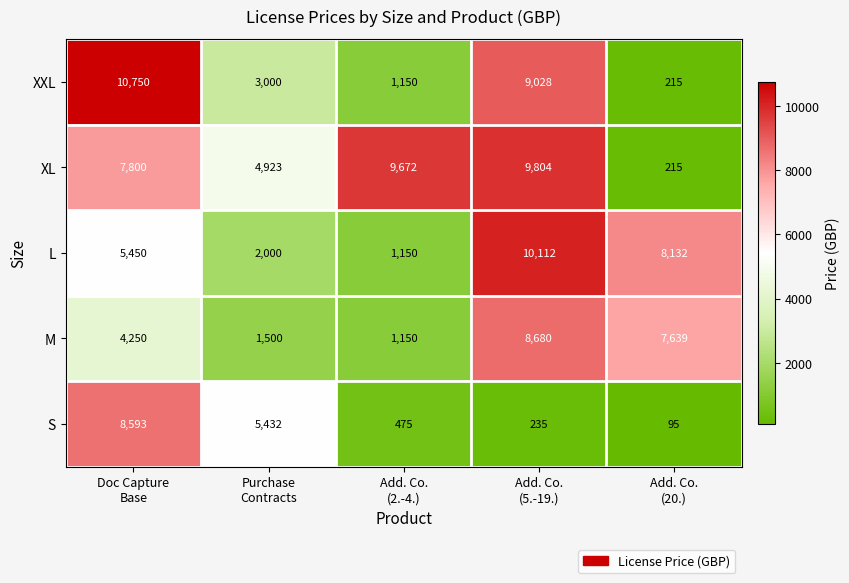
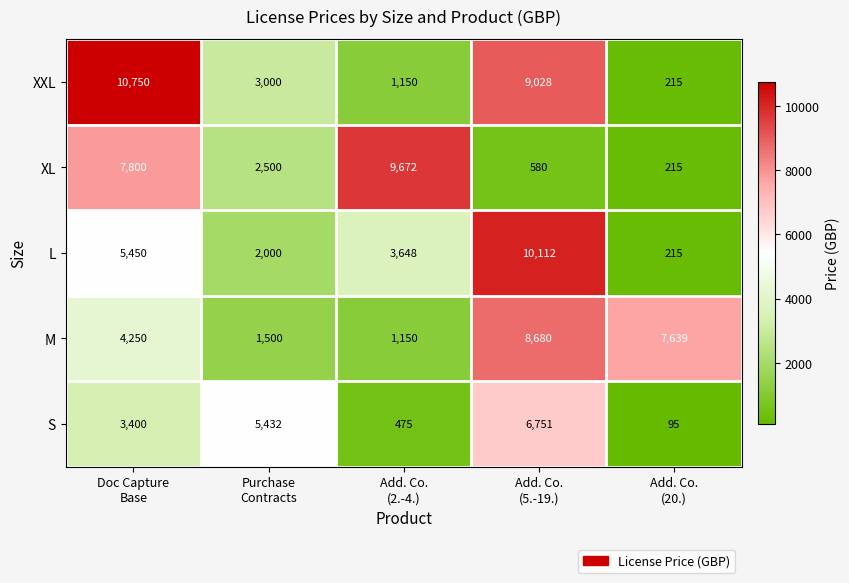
XL, Purchase Contracts: 4,923 -> 2,500
XL, Add. Co. (5.-19.): 9,804 -> 580
L, Add. Co. (2.-4.): 1,150 -> 3,648
L, Add. Co. (20.): 8,132 -> 215
S, Doc Capture Base: 8,593 -> 3,400
S, Add. Co. (5.-19.): 235 -> 6,751
